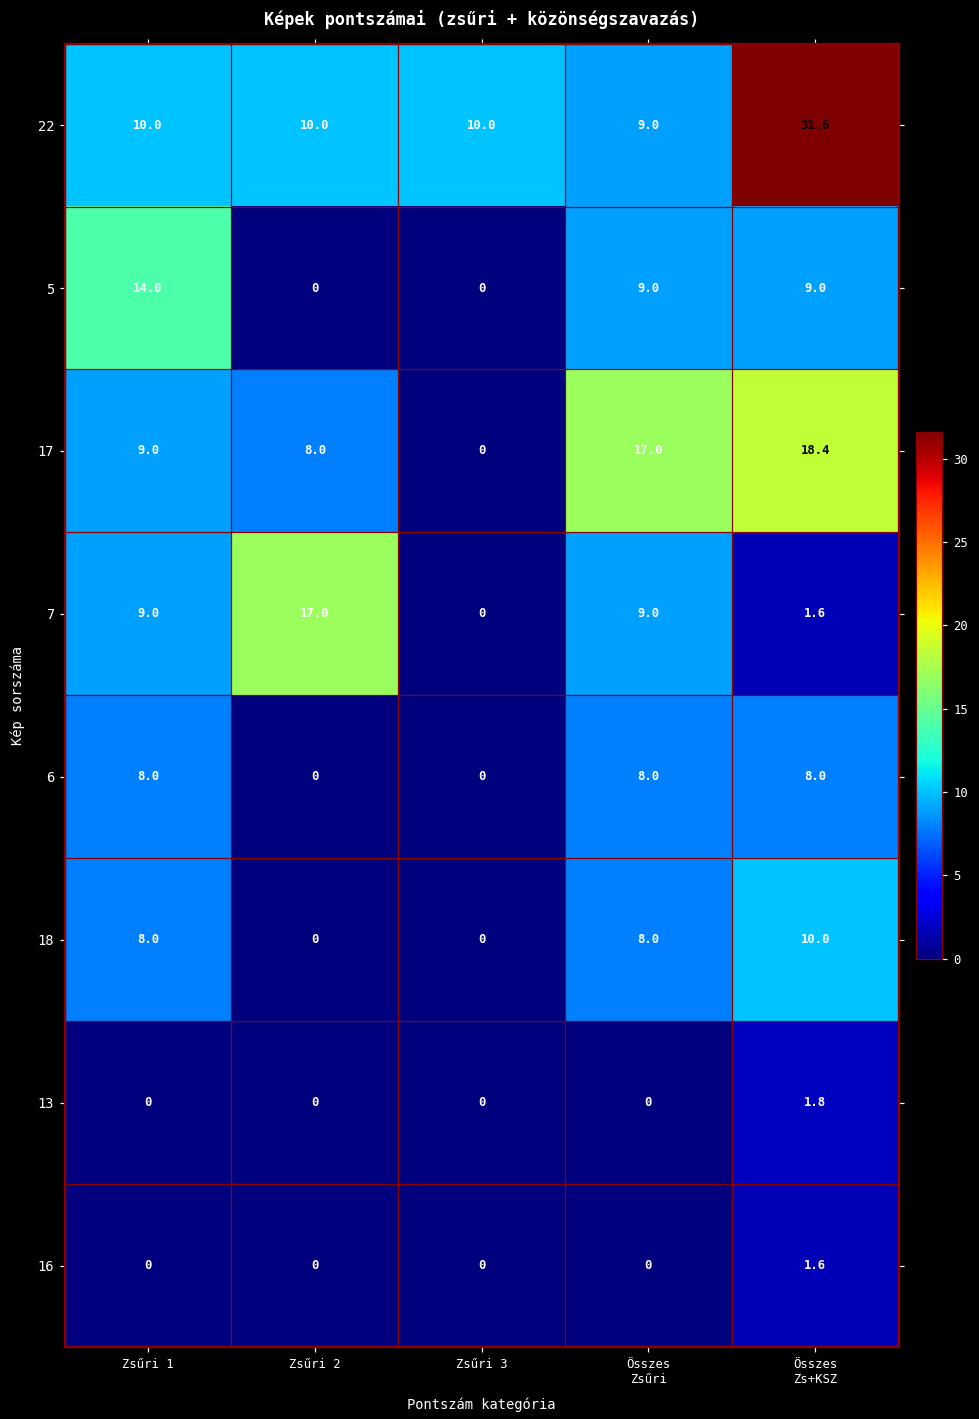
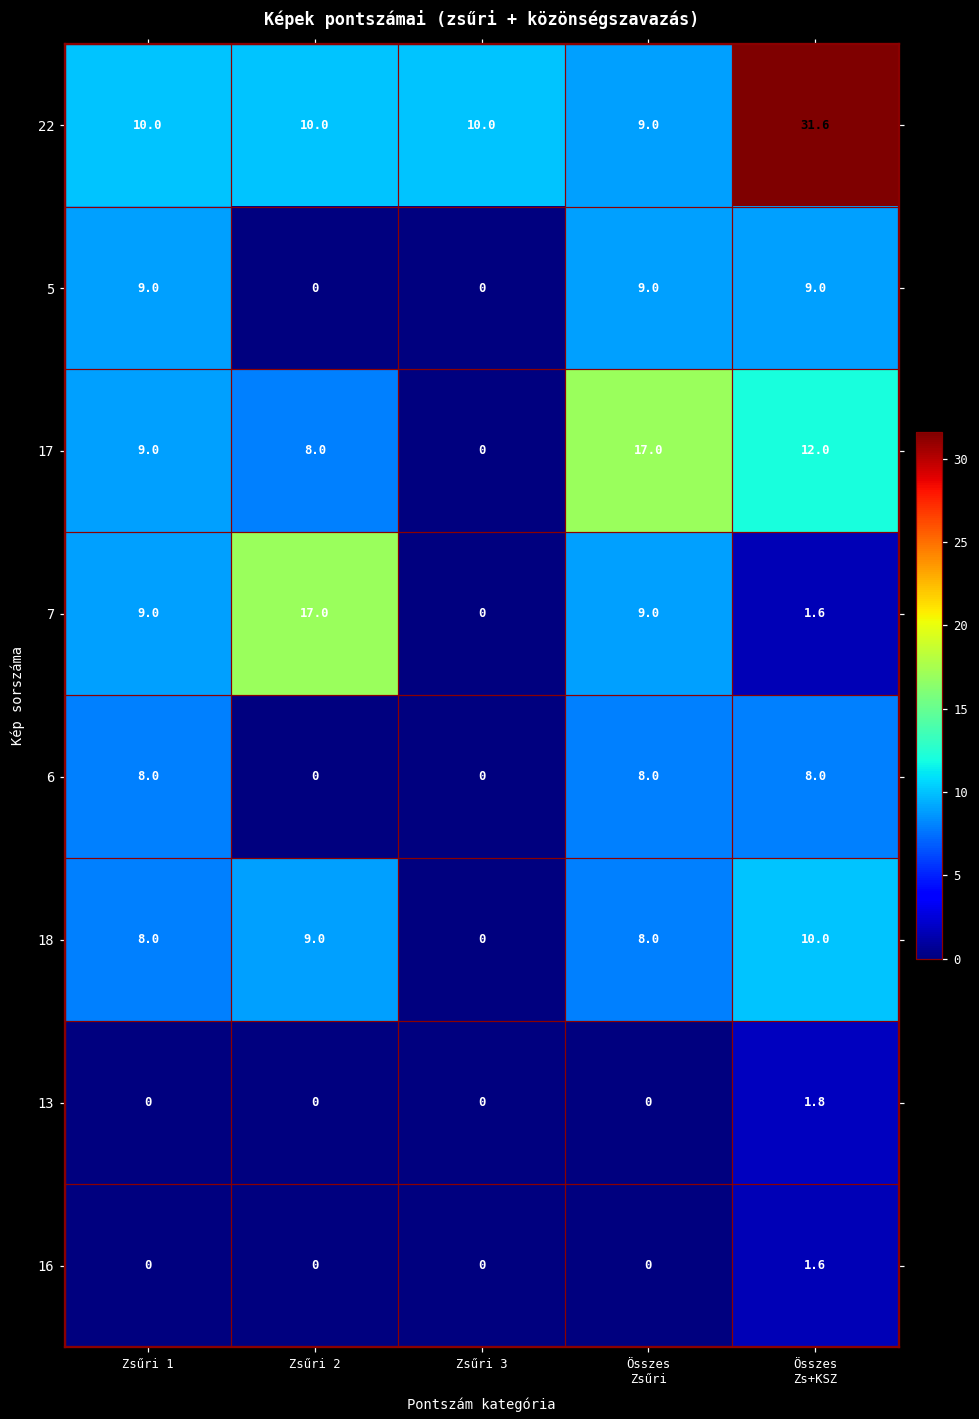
5, Zsűri 1: 14.0 -> 9.0
17, Összes Zs+KSZ: 18.4 -> 12.0
18, Zsűri 2: 0 -> 9.0
